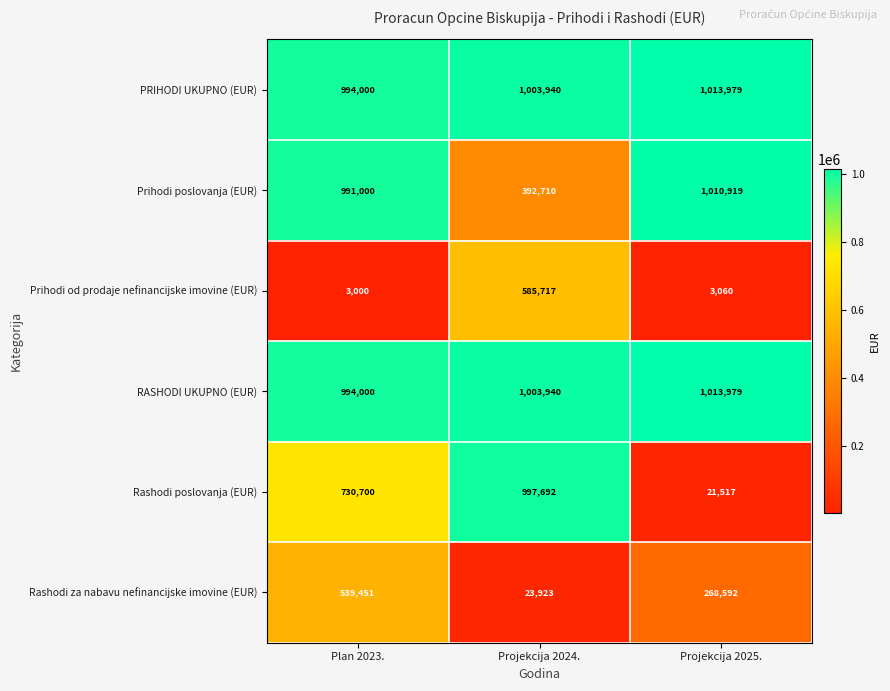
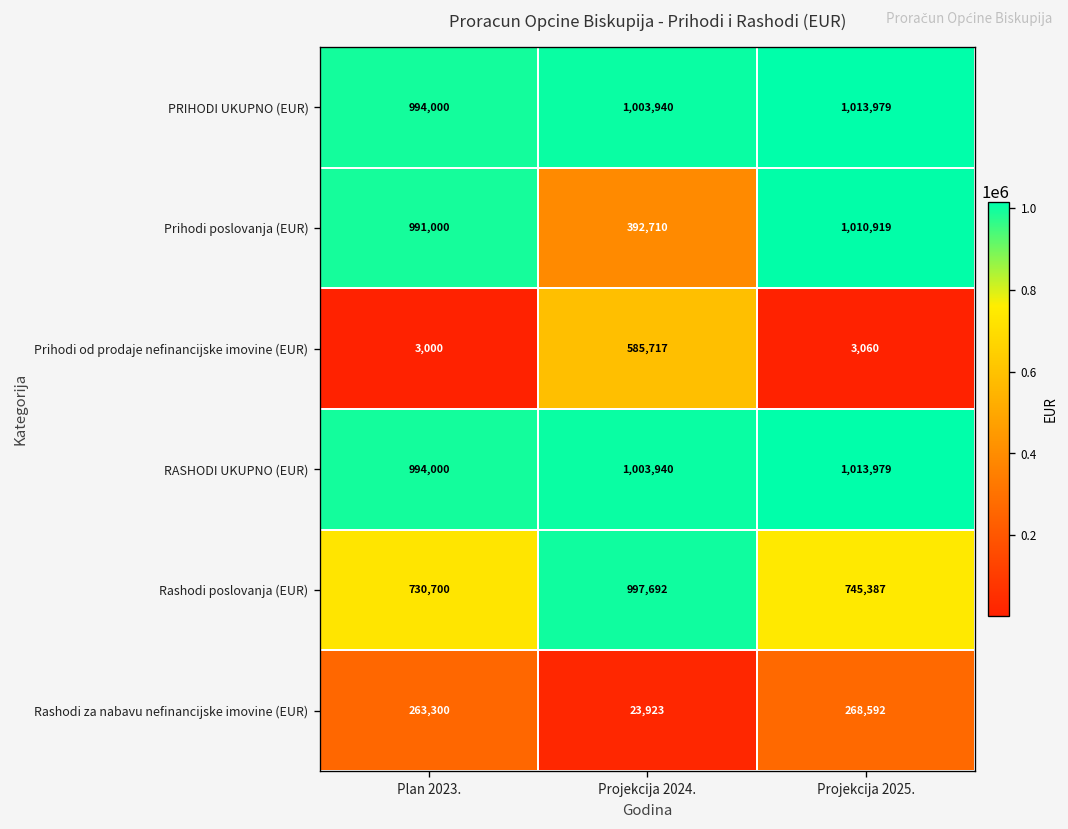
Rashodi poslovanja (EUR), Projekcija 2025.: 21,517 -> 745,387
Rashodi za nabavu nefinancijske imovine (EUR), Plan 2023.: 539,451 -> 263,300
